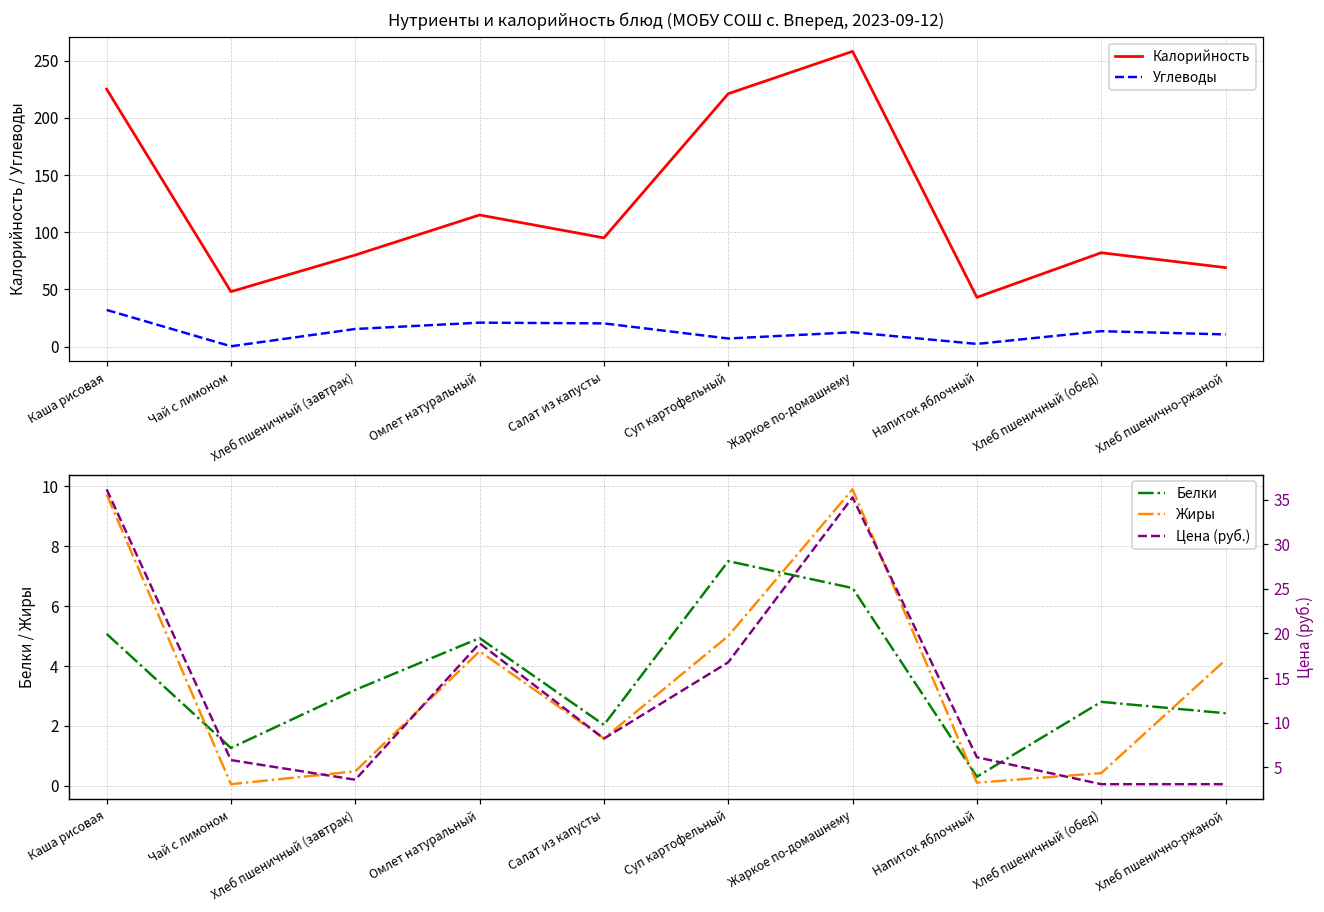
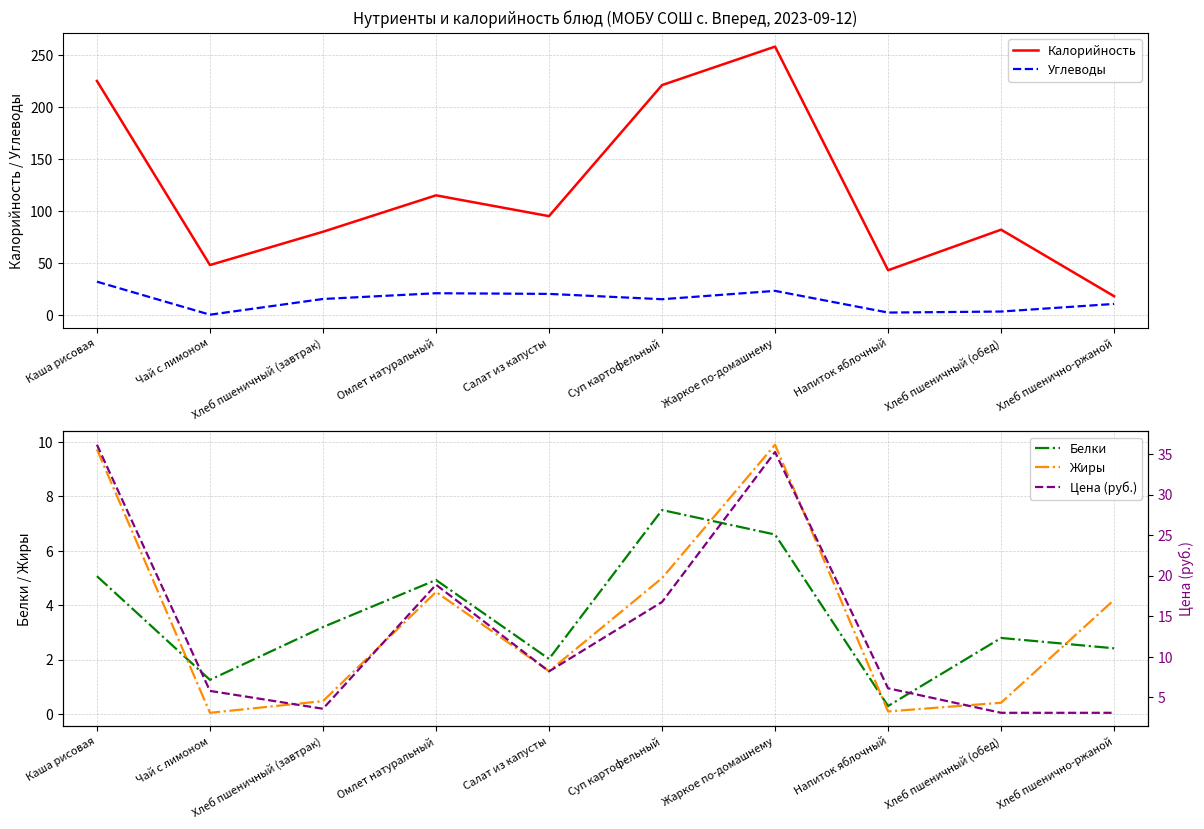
Нутриенты и калорийность блюд (МОБУ СОШ с. Вперед, 2023-09-12), Углеводы, Суп картофельный: 7 -> 15
Нутриенты и калорийность блюд (МОБУ СОШ с. Вперед, 2023-09-12), Углеводы, Жаркое по-домашнему: 13 -> 23
Нутриенты и калорийность блюд (МОБУ СОШ с. Вперед, 2023-09-12), Углеводы, Хлеб пшеничный (обед): 13 -> 3
Нутриенты и калорийность блюд (МОБУ СОШ с. Вперед, 2023-09-12), Калорийность, Хлеб пшенично-ржаной: 69 -> 18
